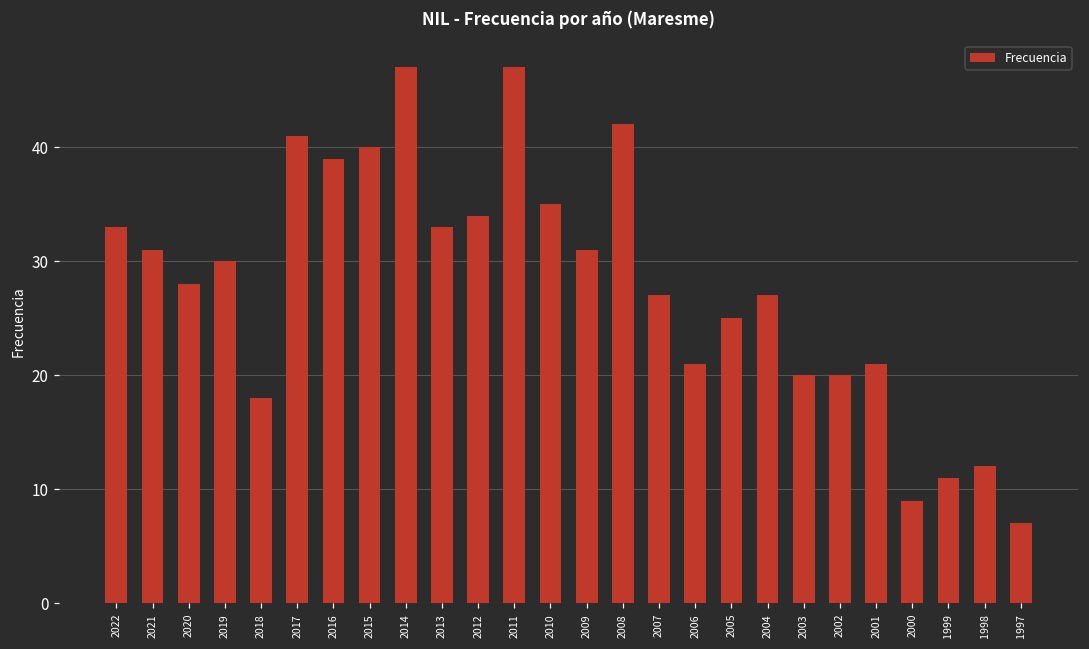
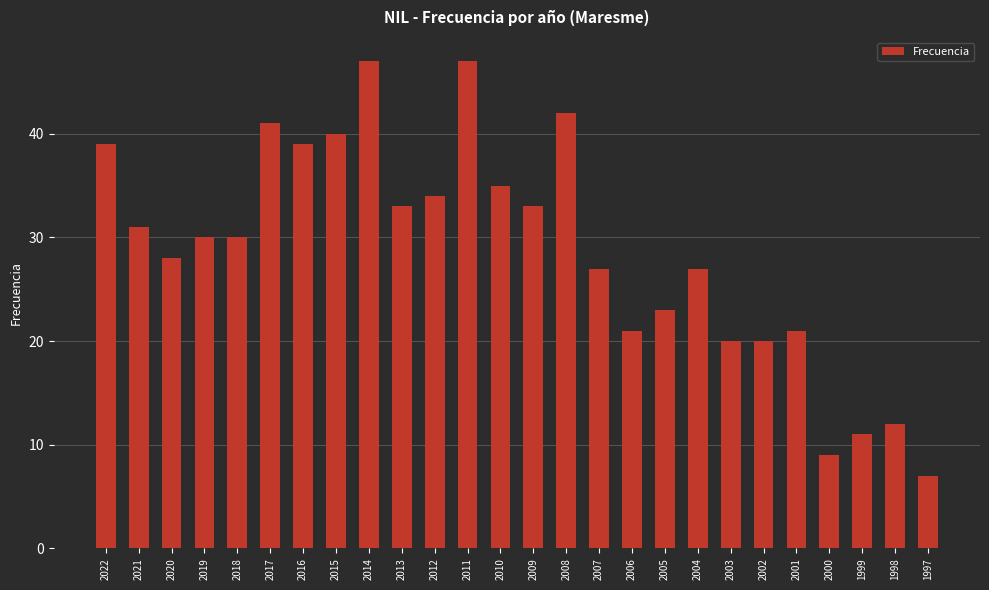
2022: 33 -> 39
2018: 18 -> 30
2009: 31 -> 33
2005: 25 -> 23
